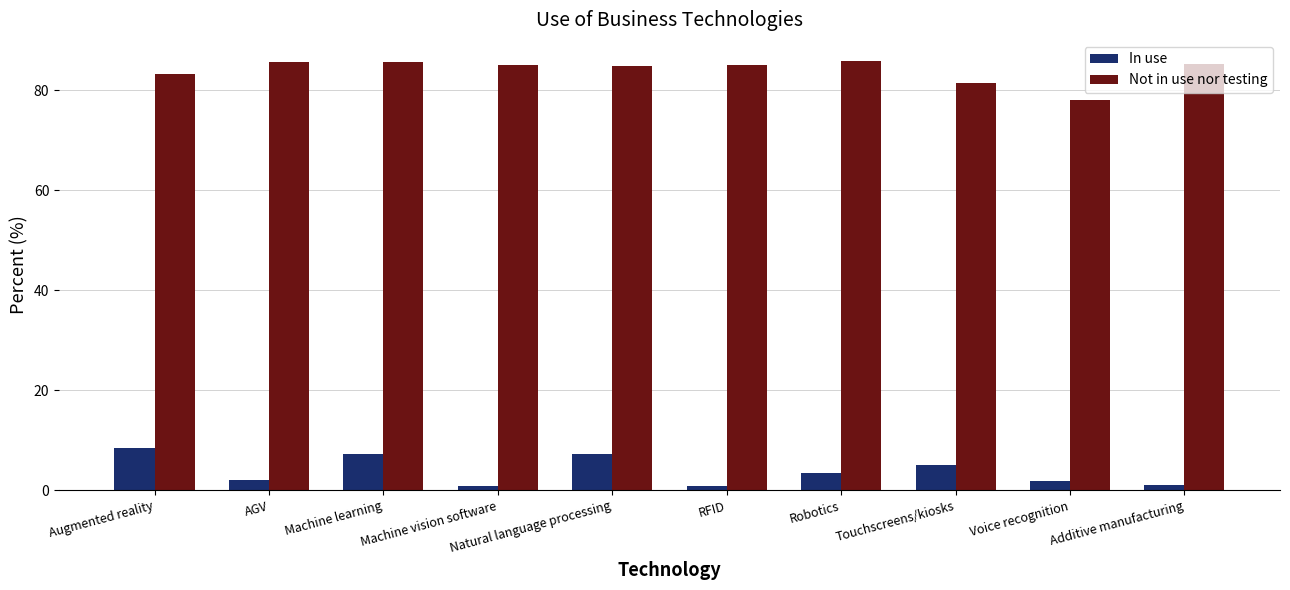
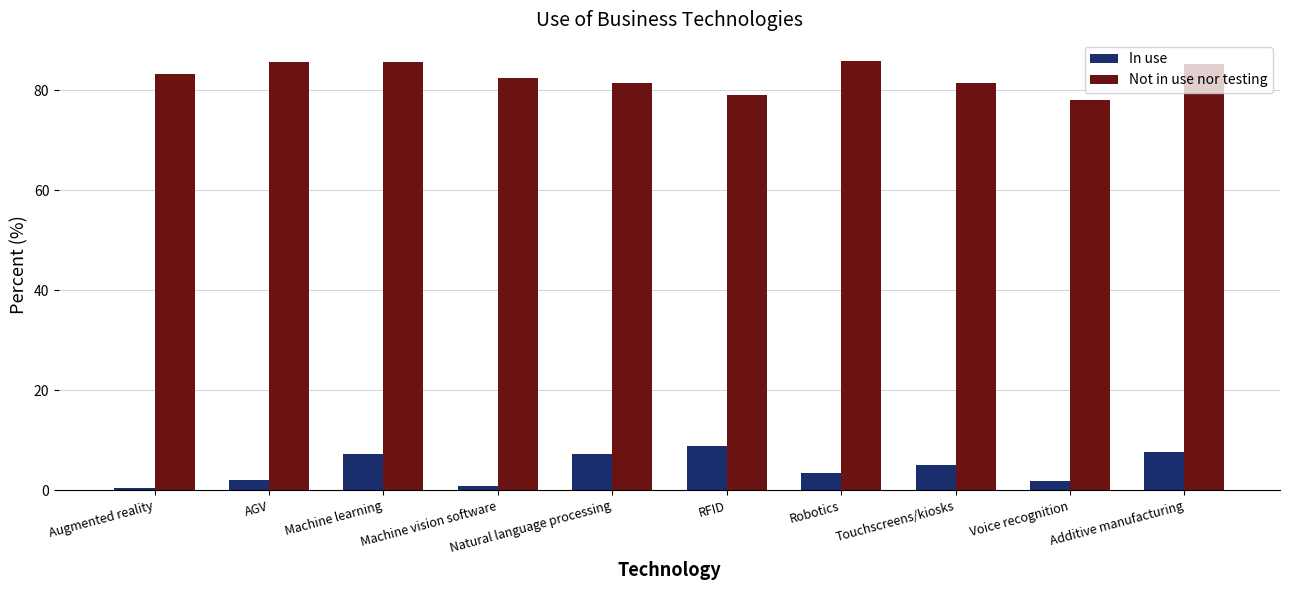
In use, Augmented reality: 8 -> 1
Not in use nor testing, Machine vision software: 85 -> 82
Not in use nor testing, Natural language processing: 85 -> 82
In use, RFID: 1 -> 9
Not in use nor testing, RFID: 85 -> 79
In use, Additive manufacturing: 1 -> 8
